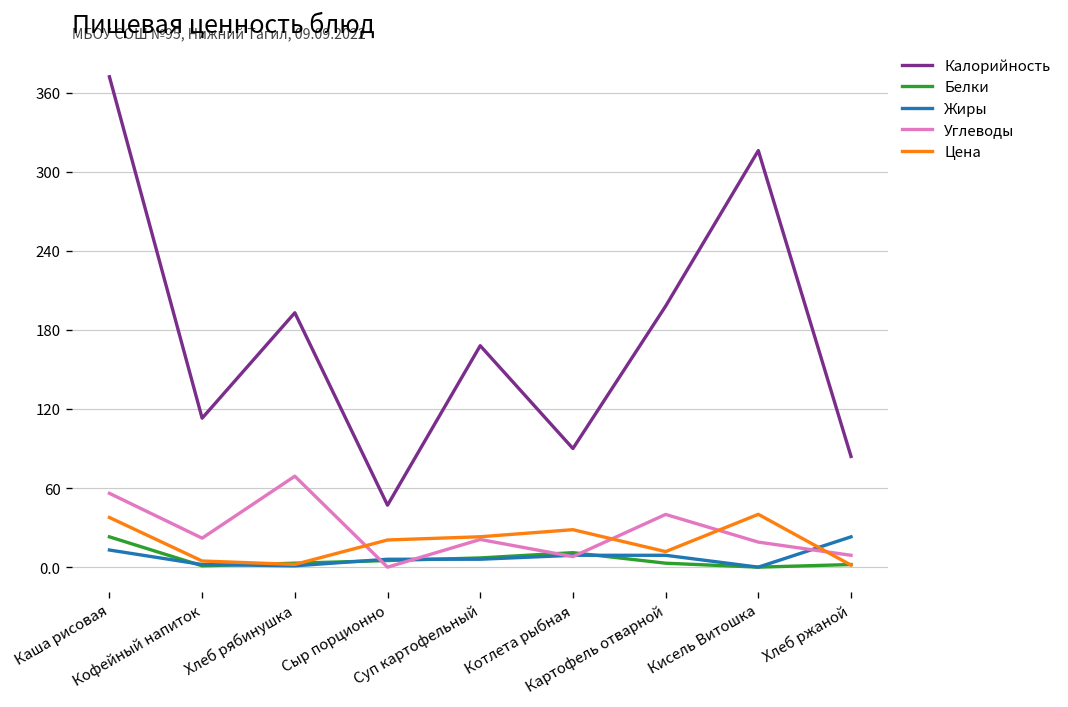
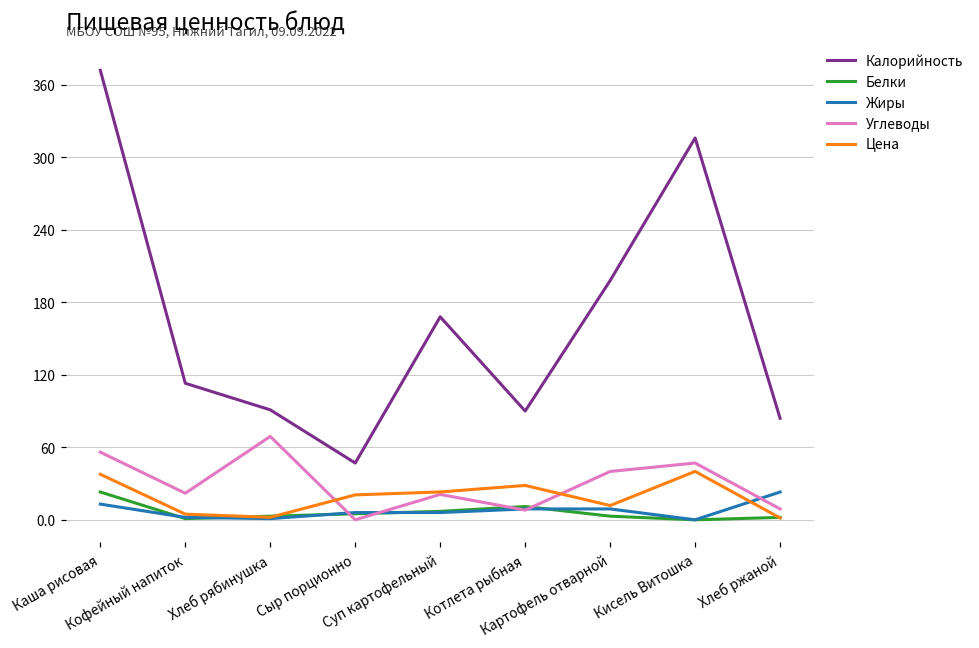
Калорийность, Хлеб рябинушка: 193 -> 91
Углеводы, Кисель Витошка: 19 -> 47
